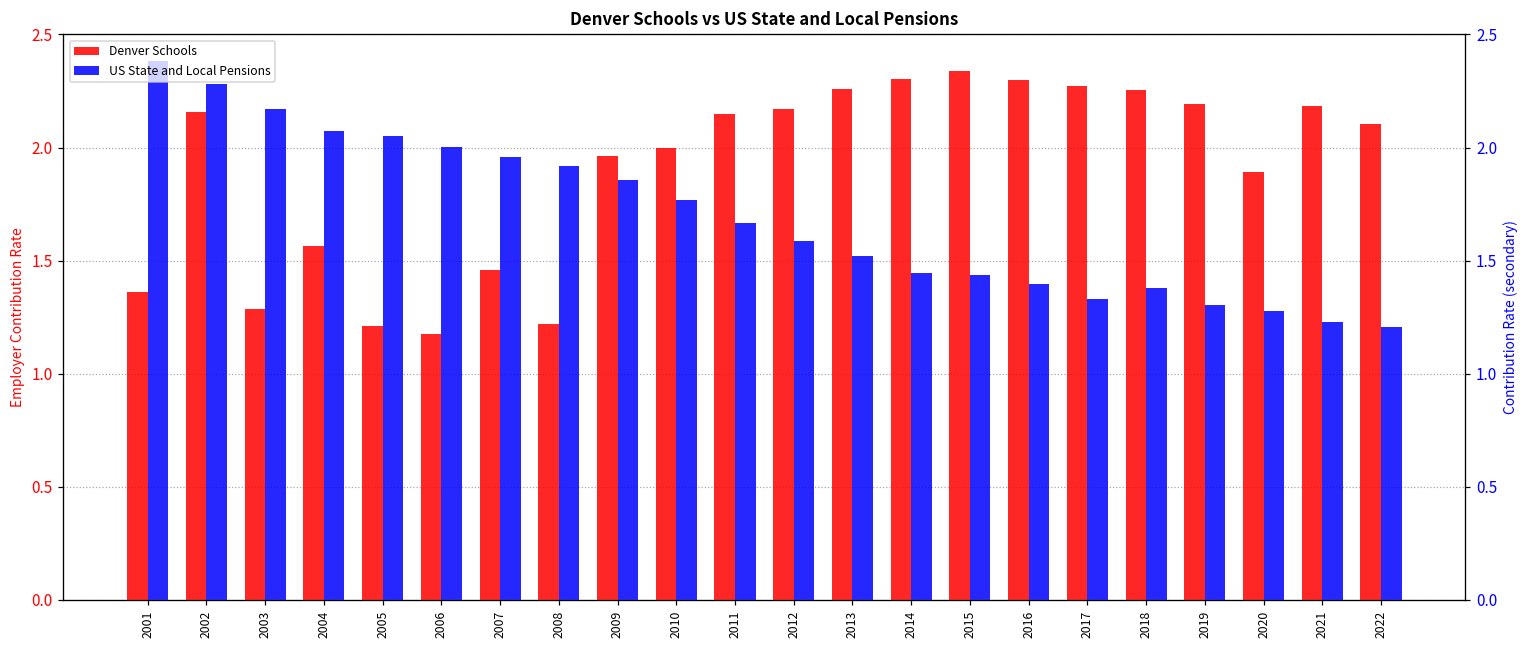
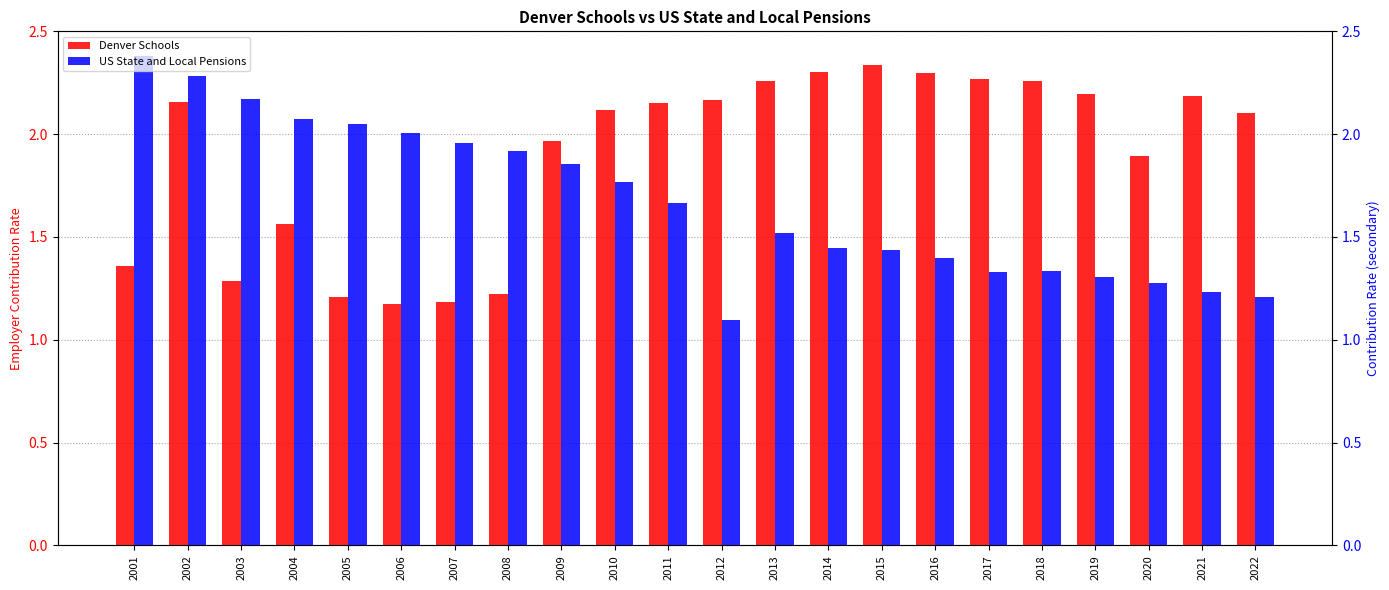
Denver Schools, 2007: 1.46 -> 1.18
Denver Schools, 2010: 2.00 -> 2.12
US State and Local Pensions, 2012: 1.59 -> 1.10
US State and Local Pensions, 2018: 1.38 -> 1.34
